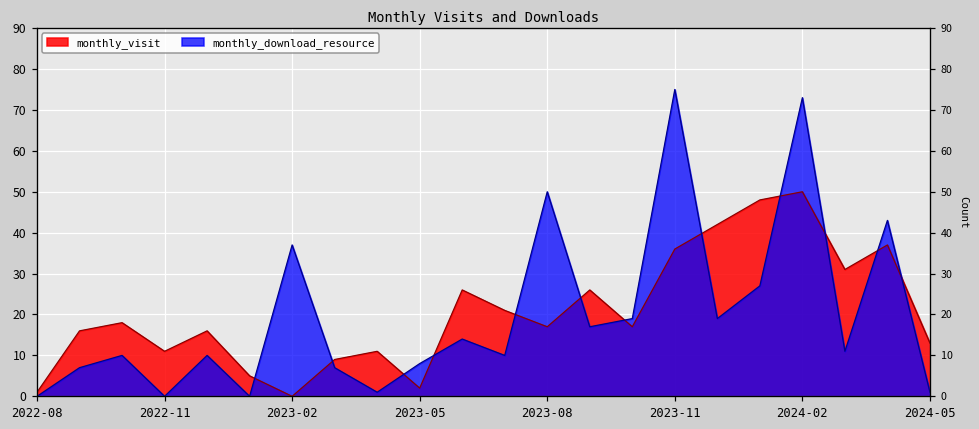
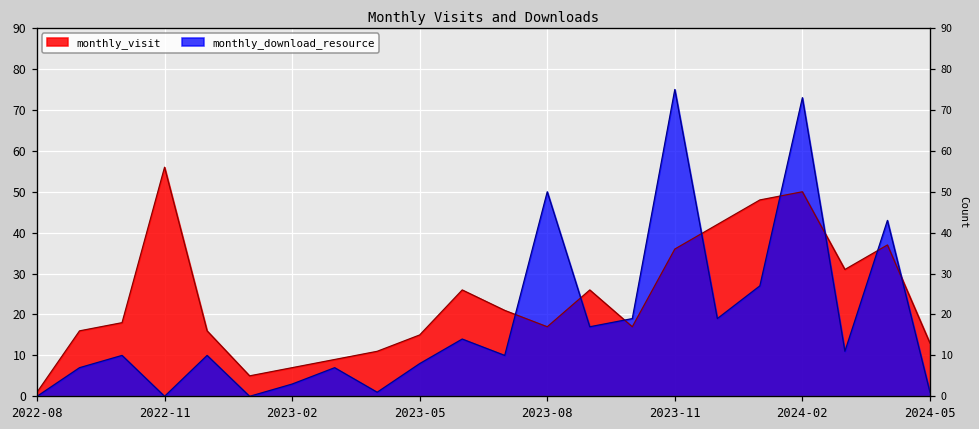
monthly_visit, 2022-11: 11 -> 56
monthly_visit, 2023-02: 0 -> 7
monthly_download_resource, 2023-02: 37 -> 3
monthly_visit, 2023-05: 2 -> 15
